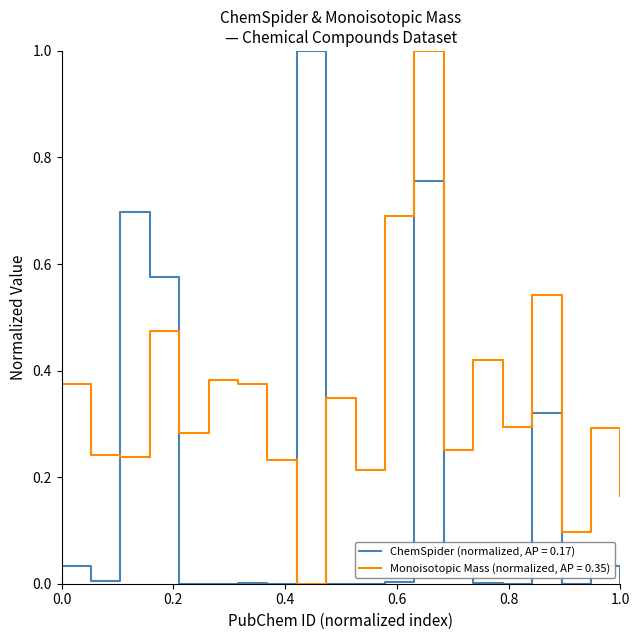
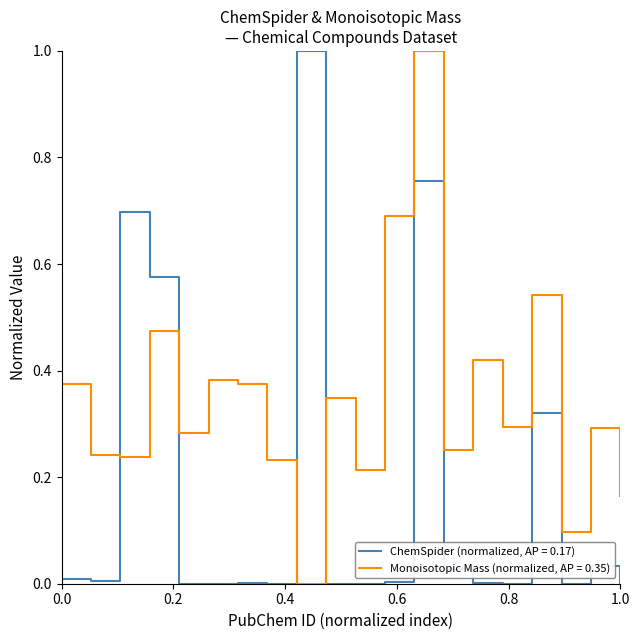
ChemSpider (normalized, AP = 0.17), 0.0: 0.03 -> 0.01
